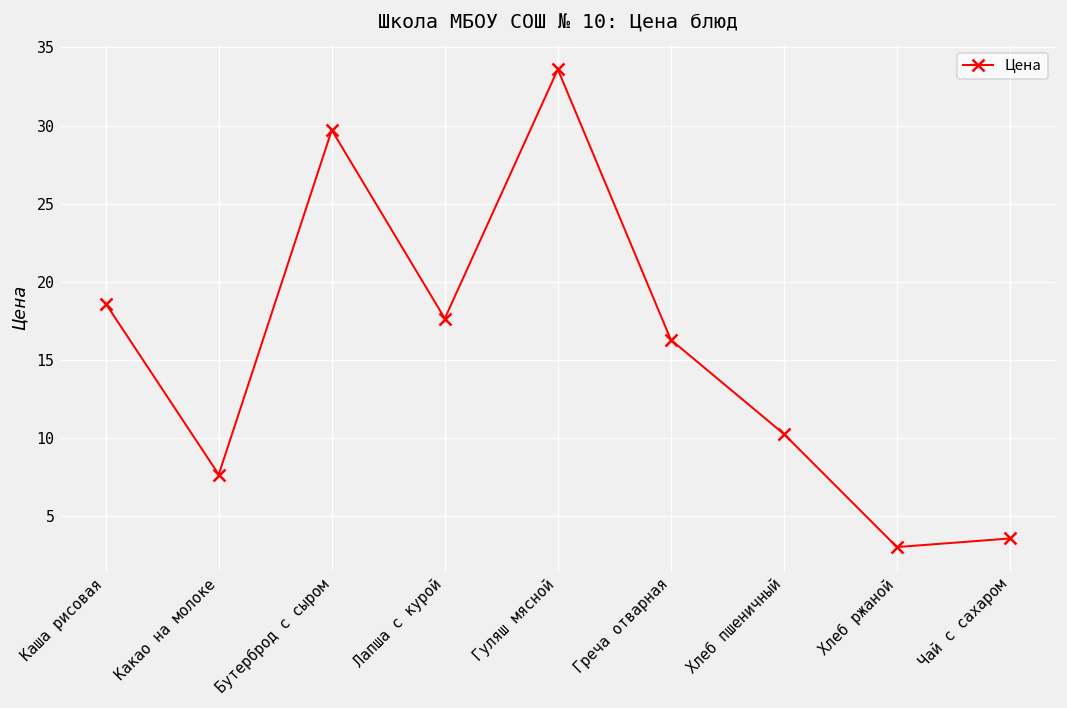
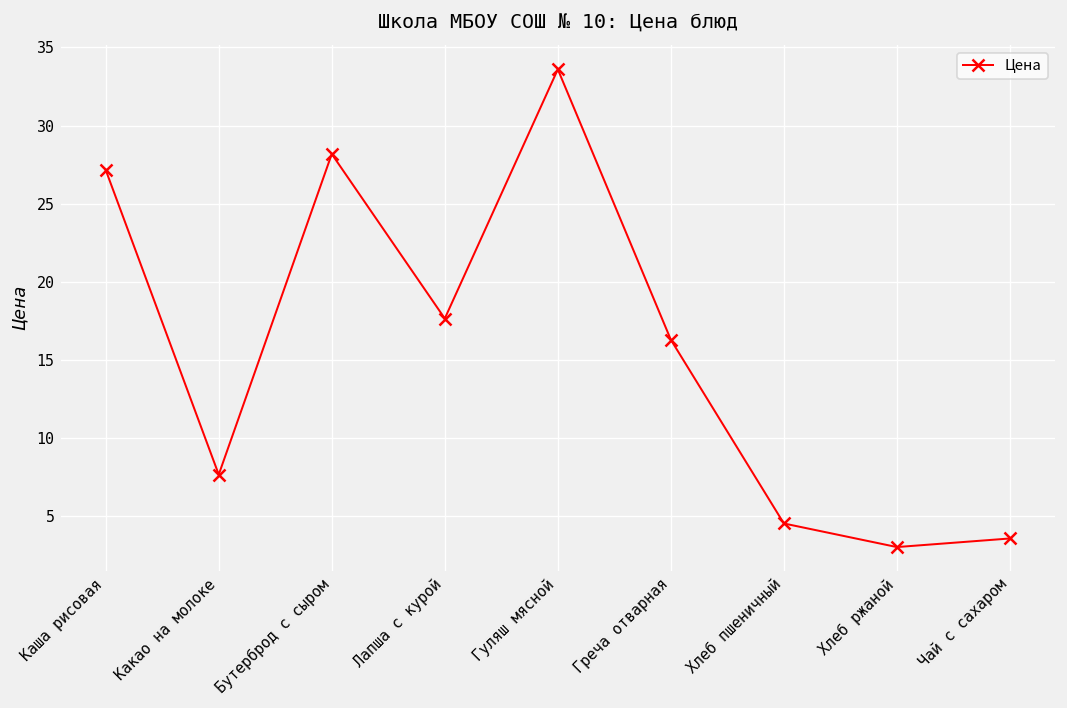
Каша рисовая: 18.6 -> 27.2
Бутерброд с сыром: 29.7 -> 28.2
Хлеб пшеничный: 10.3 -> 4.5
